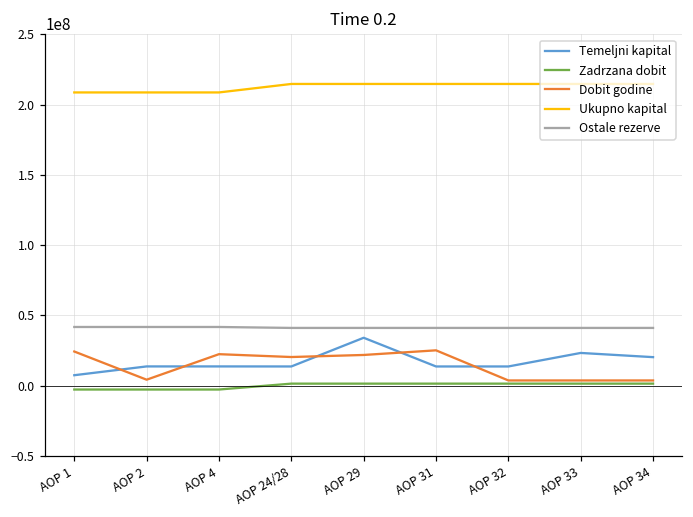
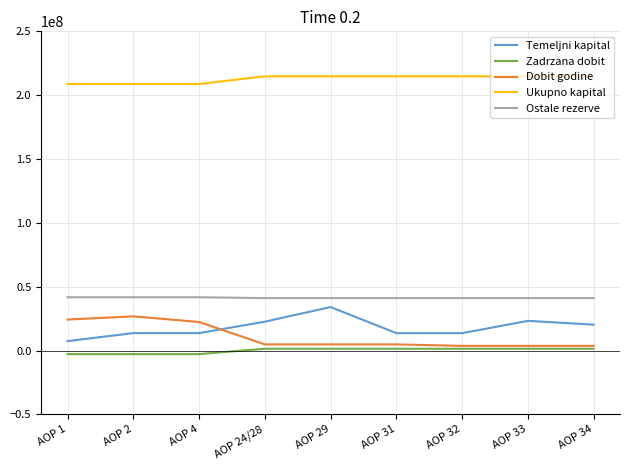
Dobit godine, AOP 2: 4000000 -> 27000000
Temeljni kapital, AOP 24/28: 14000000 -> 23000000
Dobit godine, AOP 24/28: 20000000 -> 5000000
Dobit godine, AOP 29: 22000000 -> 5000000
Dobit godine, AOP 31: 25000000 -> 5000000
